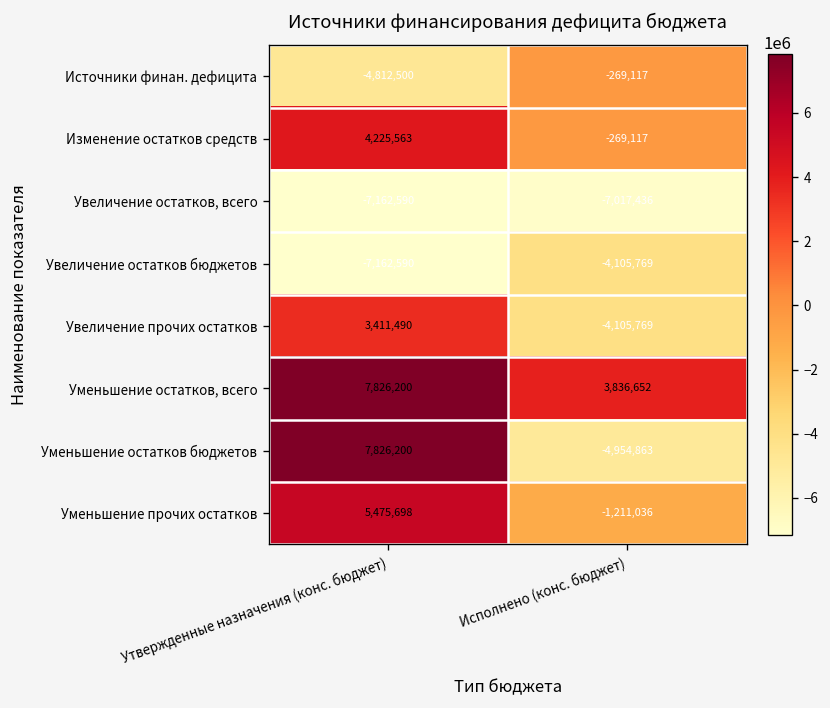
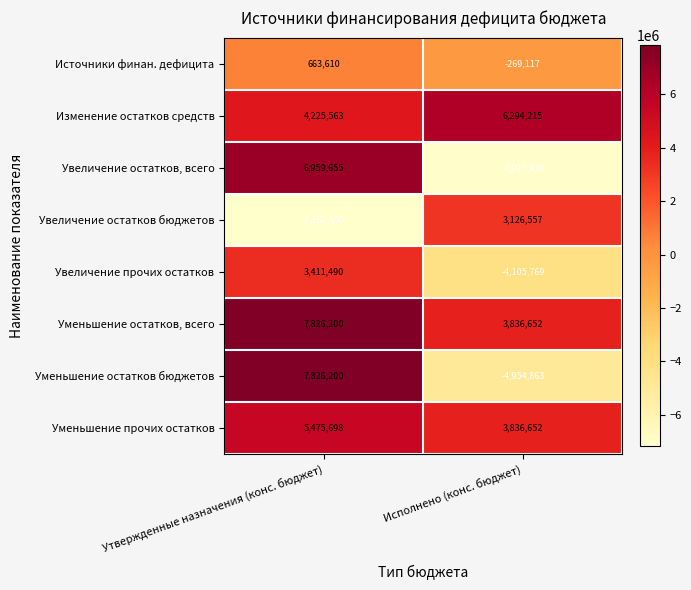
Источники финан. дефицита, Утвержденные назначения (конс. бюджет): -4,812,500 -> 663,610
Изменение остатков средств, Исполнено (конс. бюджет): -269,117 -> 6,294,215
Увеличение остатков, всего, Утвержденные назначения (конс. бюджет): -7,162,590 -> 6,959,655
Увеличение остатков бюджетов, Исполнено (конс. бюджет): -4,105,769 -> 3,126,557
Уменьшение прочих остатков, Исполнено (конс. бюджет): -1,211,036 -> 3,836,652
